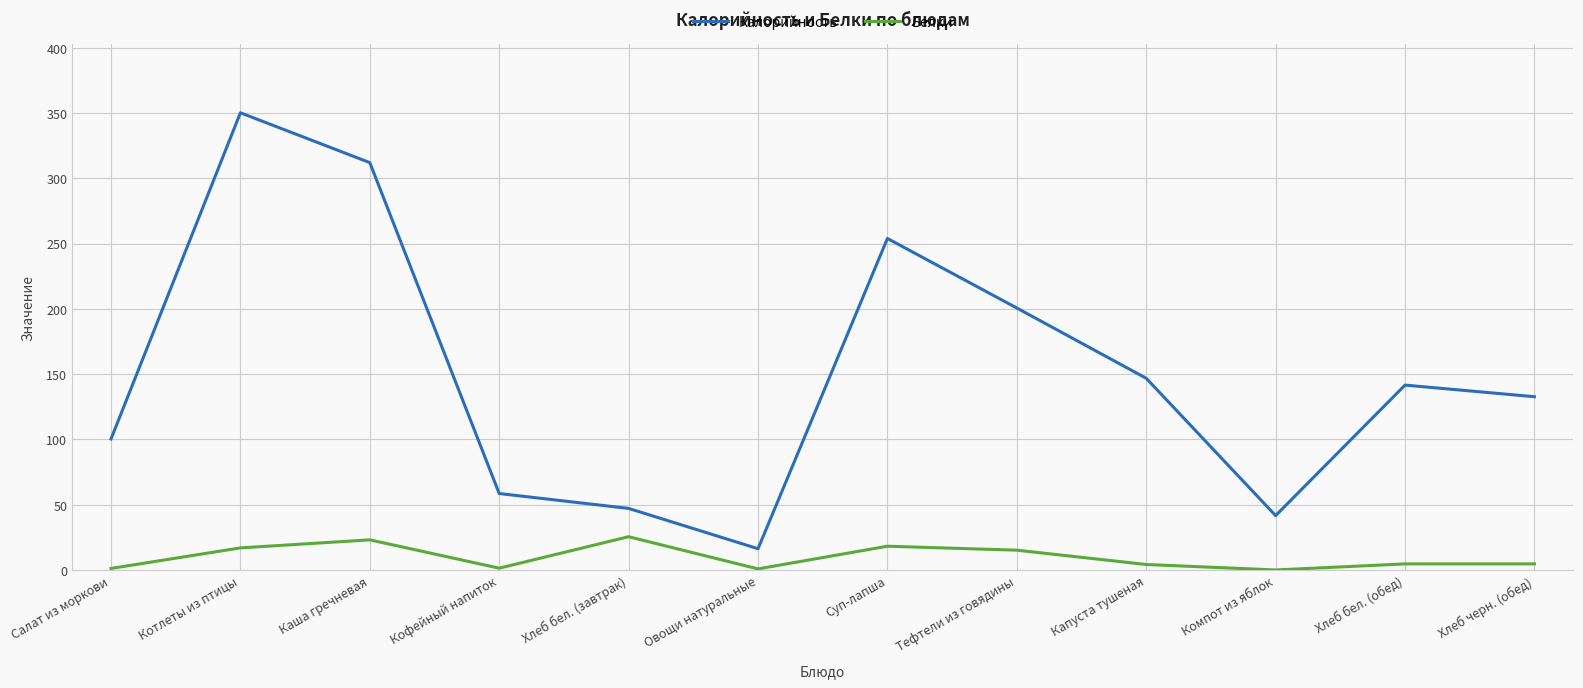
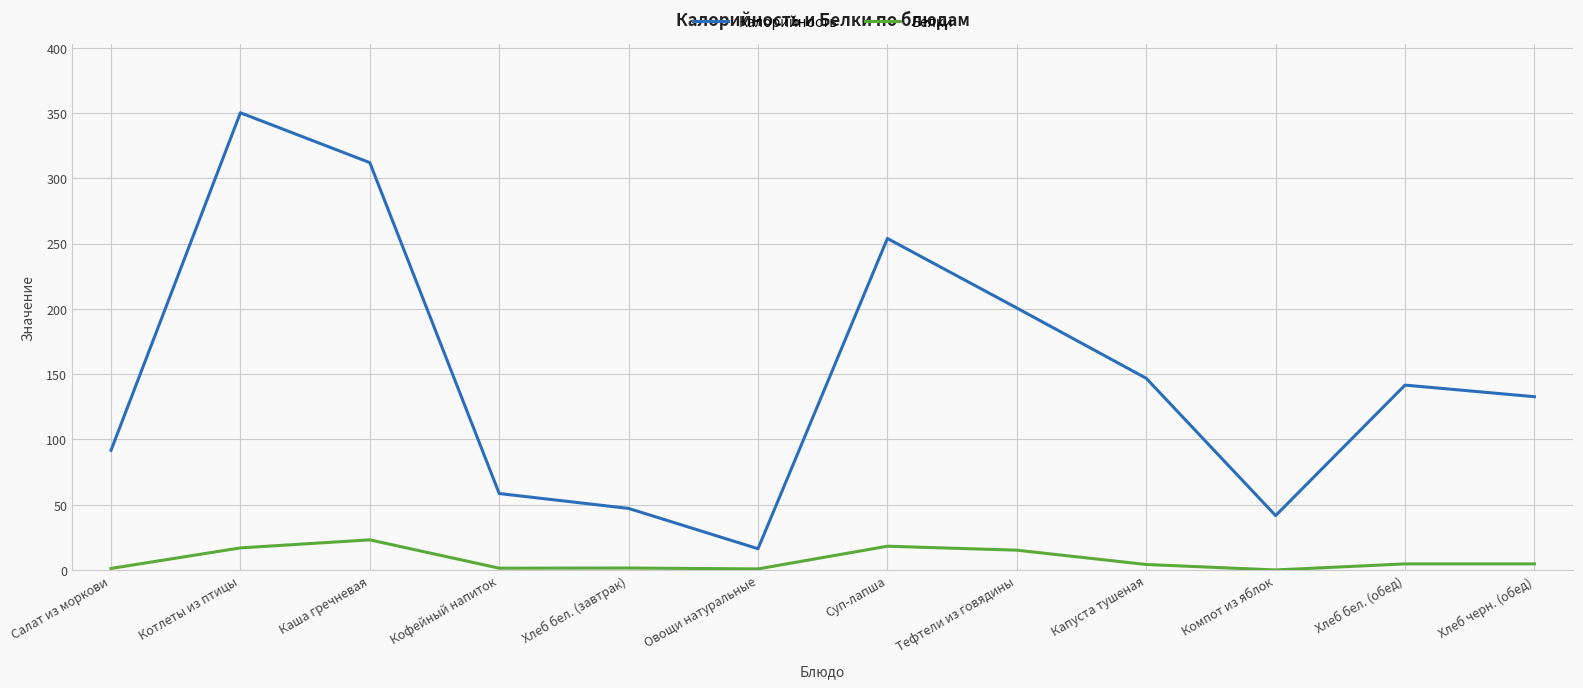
Калорийность, Салат из моркови: 100 -> 92
Белки, Хлеб бел. (завтрак): 26 -> 2
